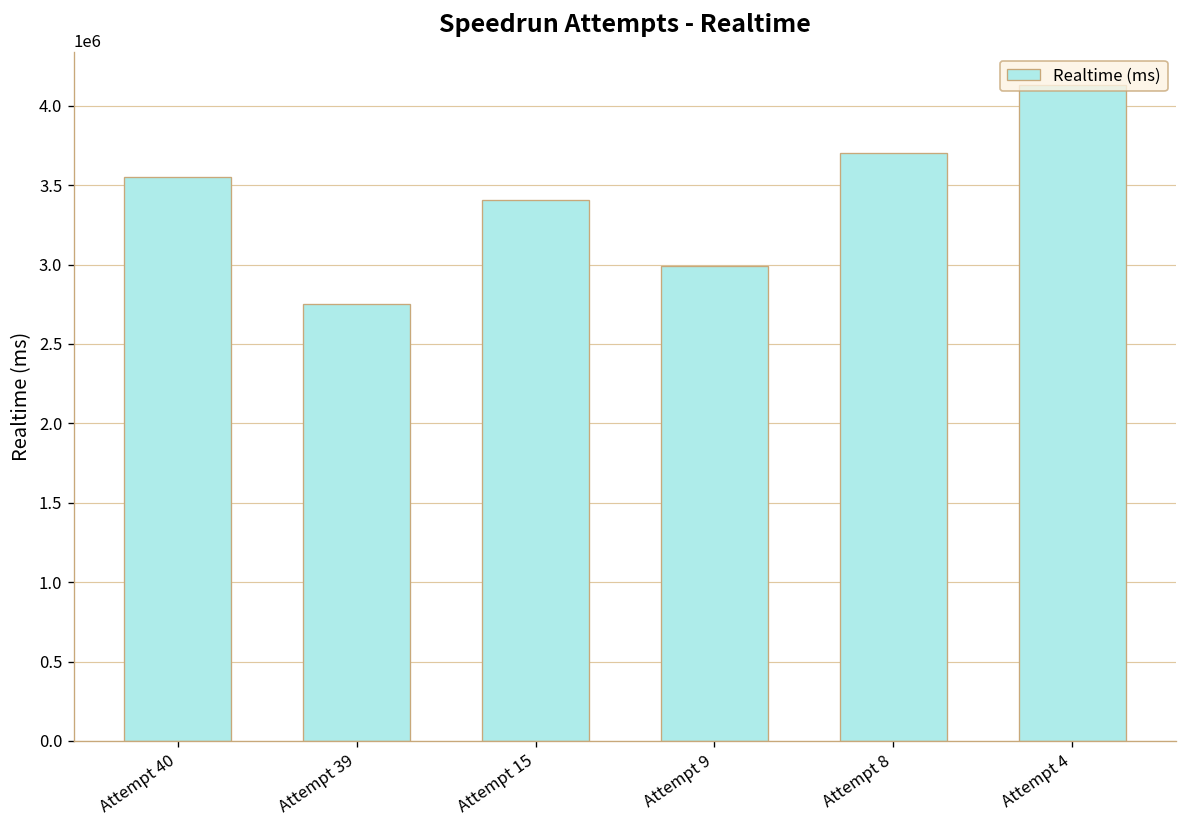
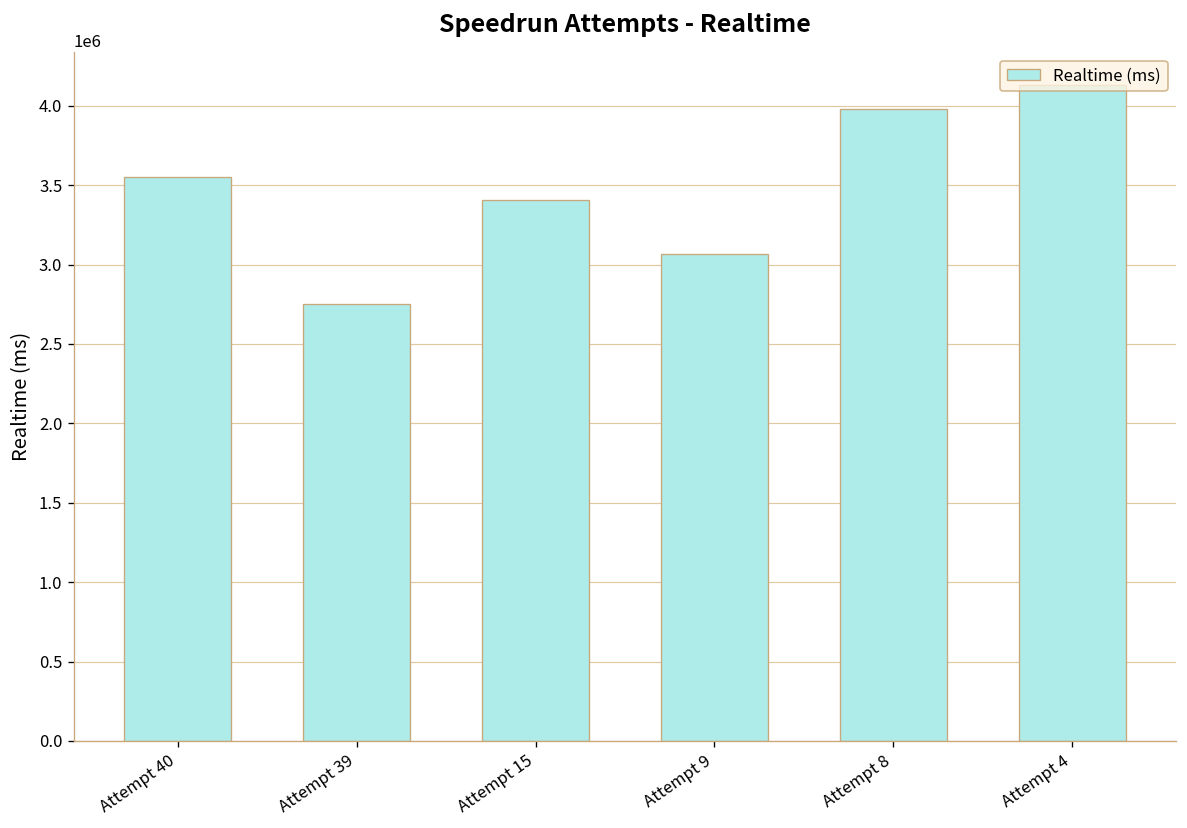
Attempt 9: 2990000 -> 3060000
Attempt 8: 3700000 -> 3980000
